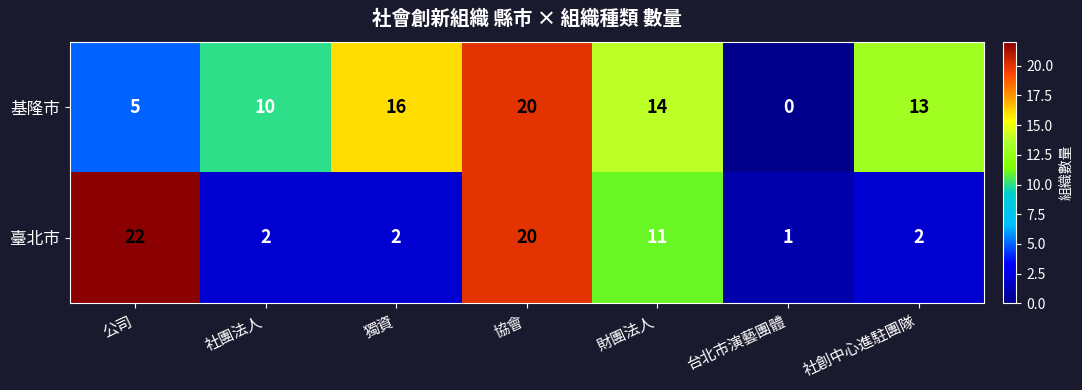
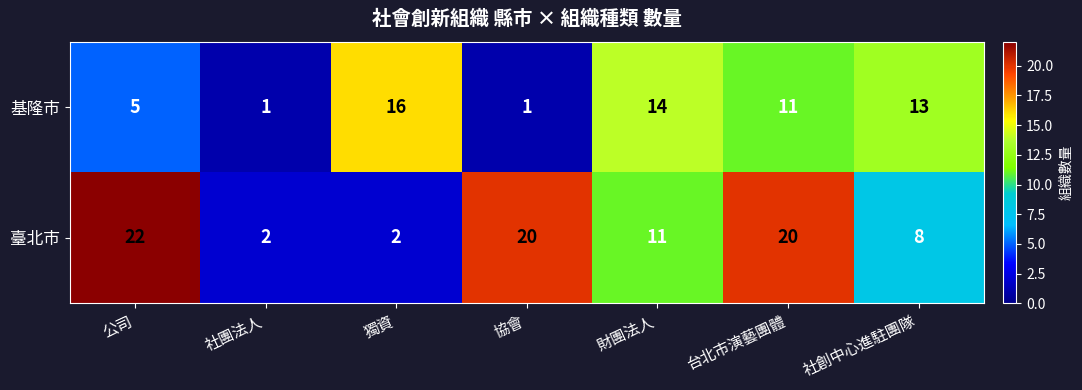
基隆市, 社團法人: 10 -> 1
基隆市, 協會: 20 -> 1
基隆市, 台北市演藝團體: 0 -> 11
臺北市, 台北市演藝團體: 1 -> 20
臺北市, 社創中心進駐團隊: 2 -> 8
